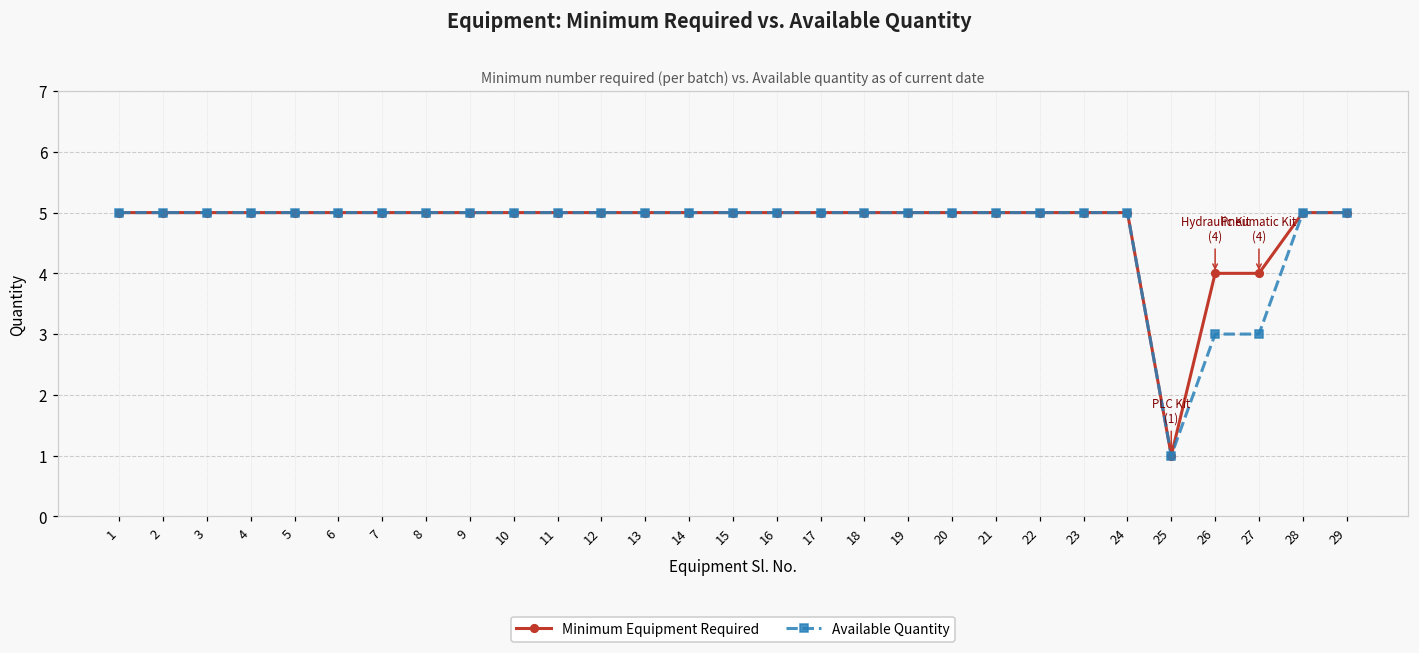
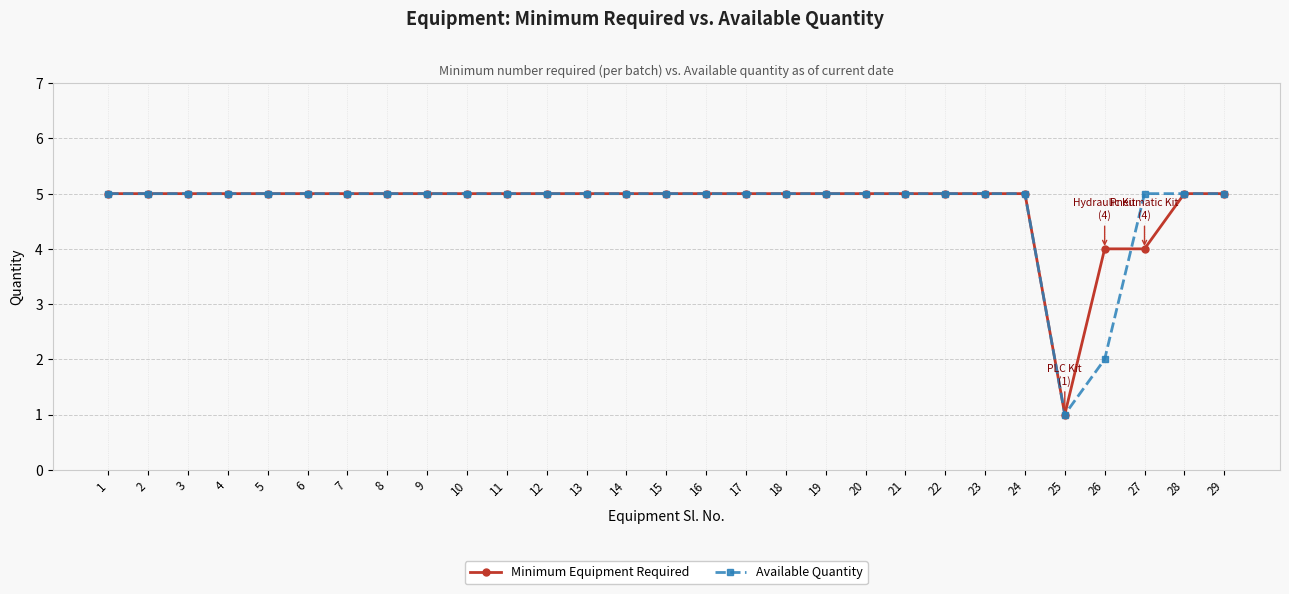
Available Quantity, 26: 3 -> 2
Available Quantity, 27: 3 -> 5
